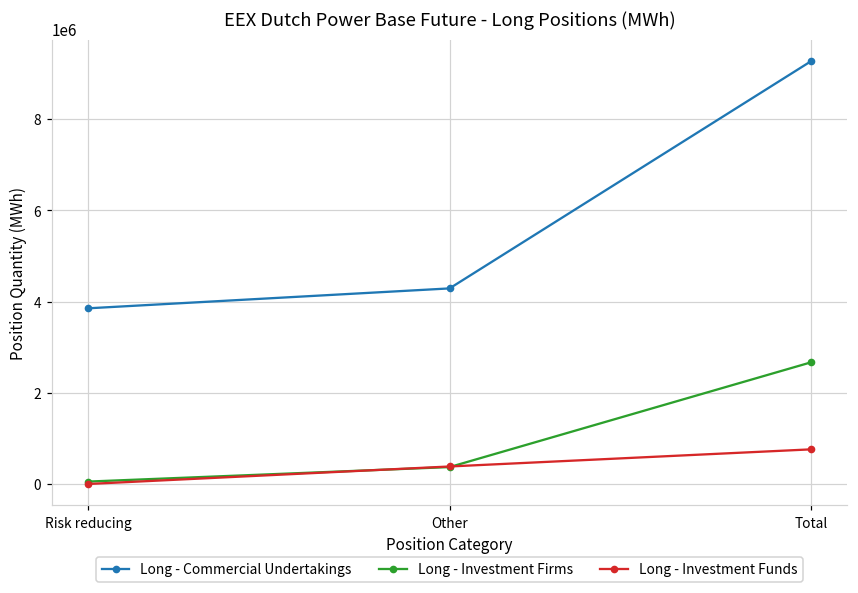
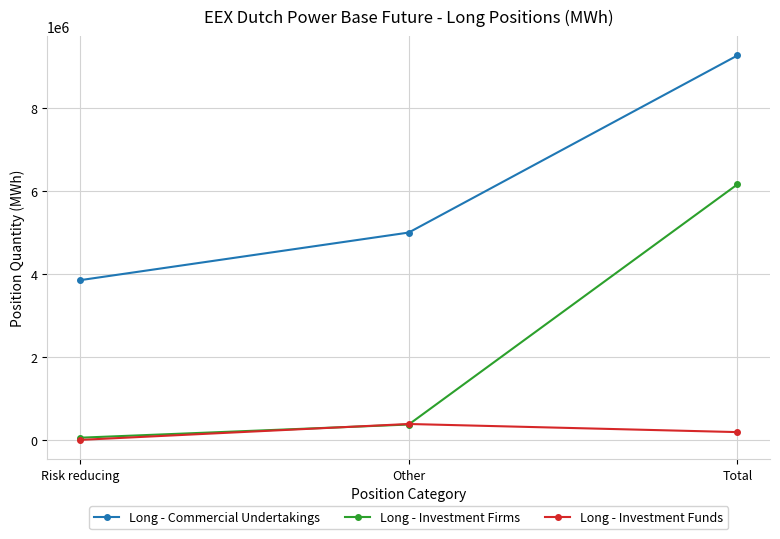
Long - Commercial Undertakings, Other: 4300000 -> 5000000
Long - Investment Firms, Total: 2700000 -> 6200000
Long - Investment Funds, Total: 800000 -> 200000
